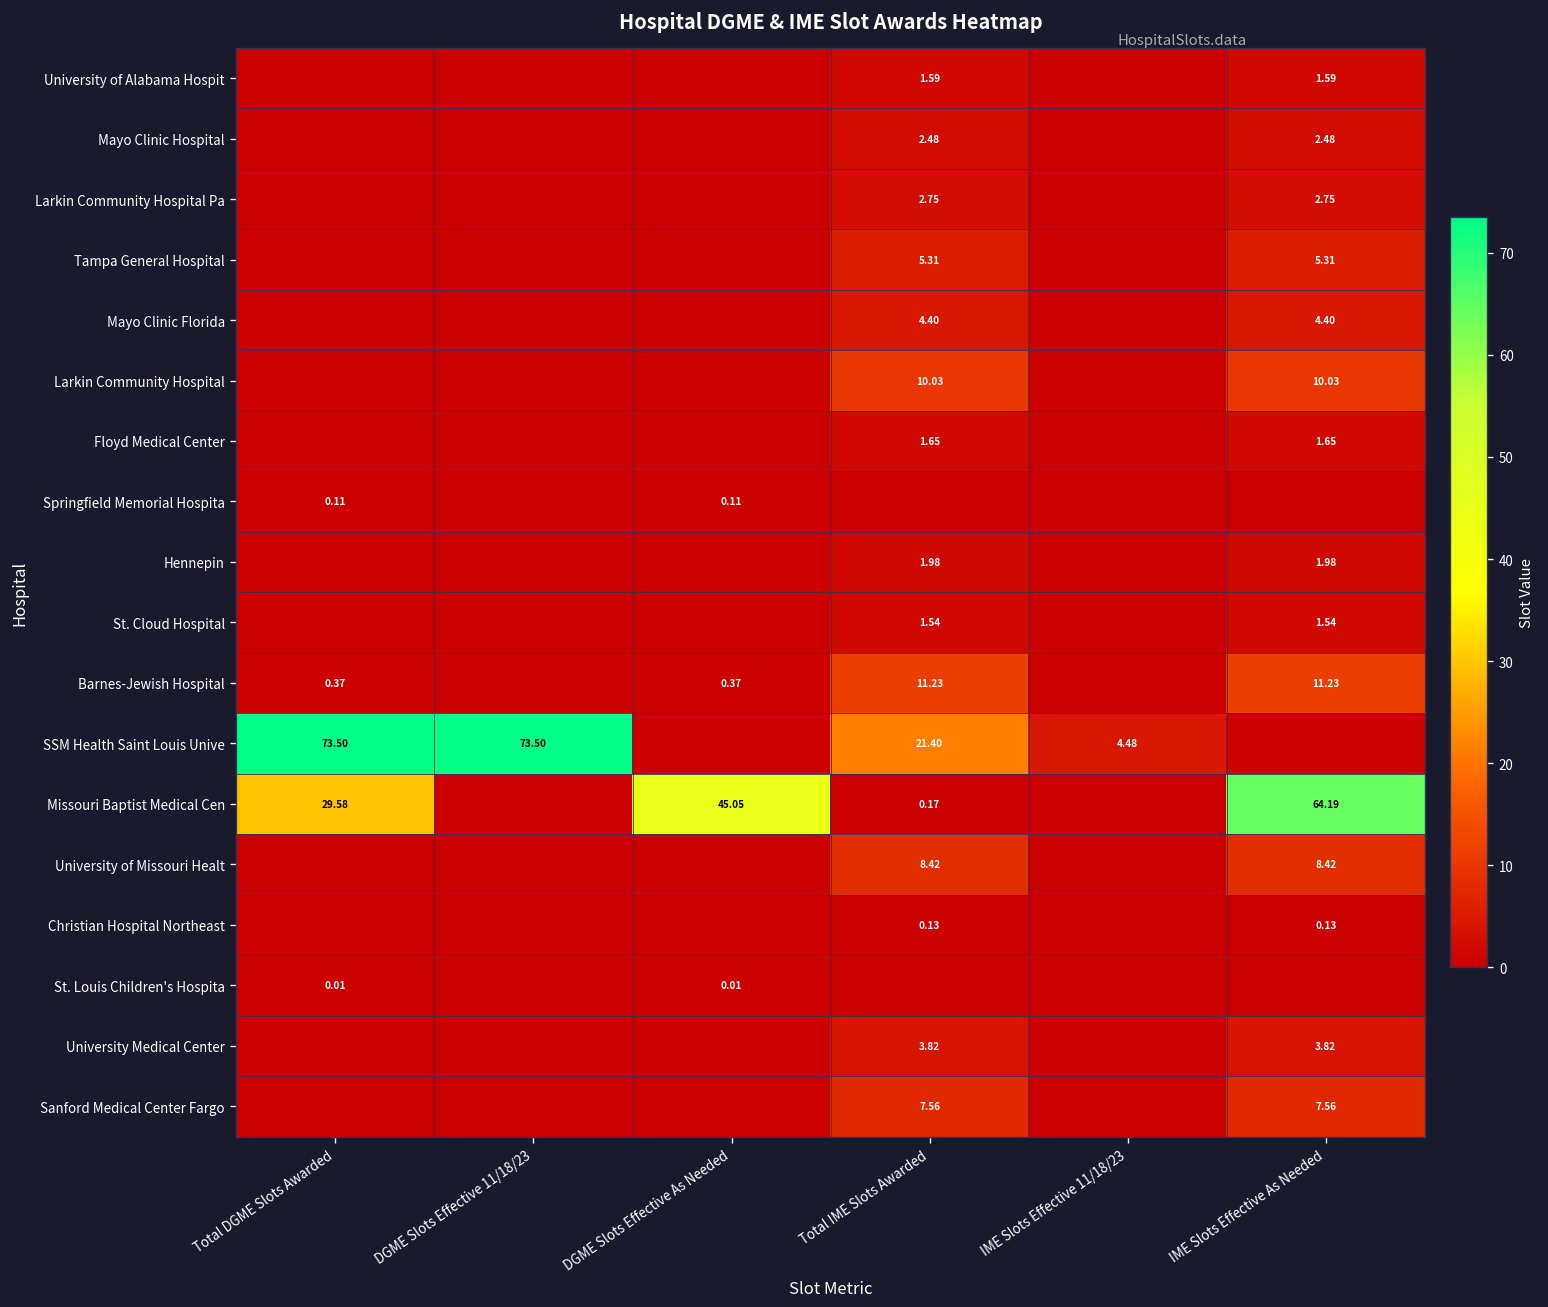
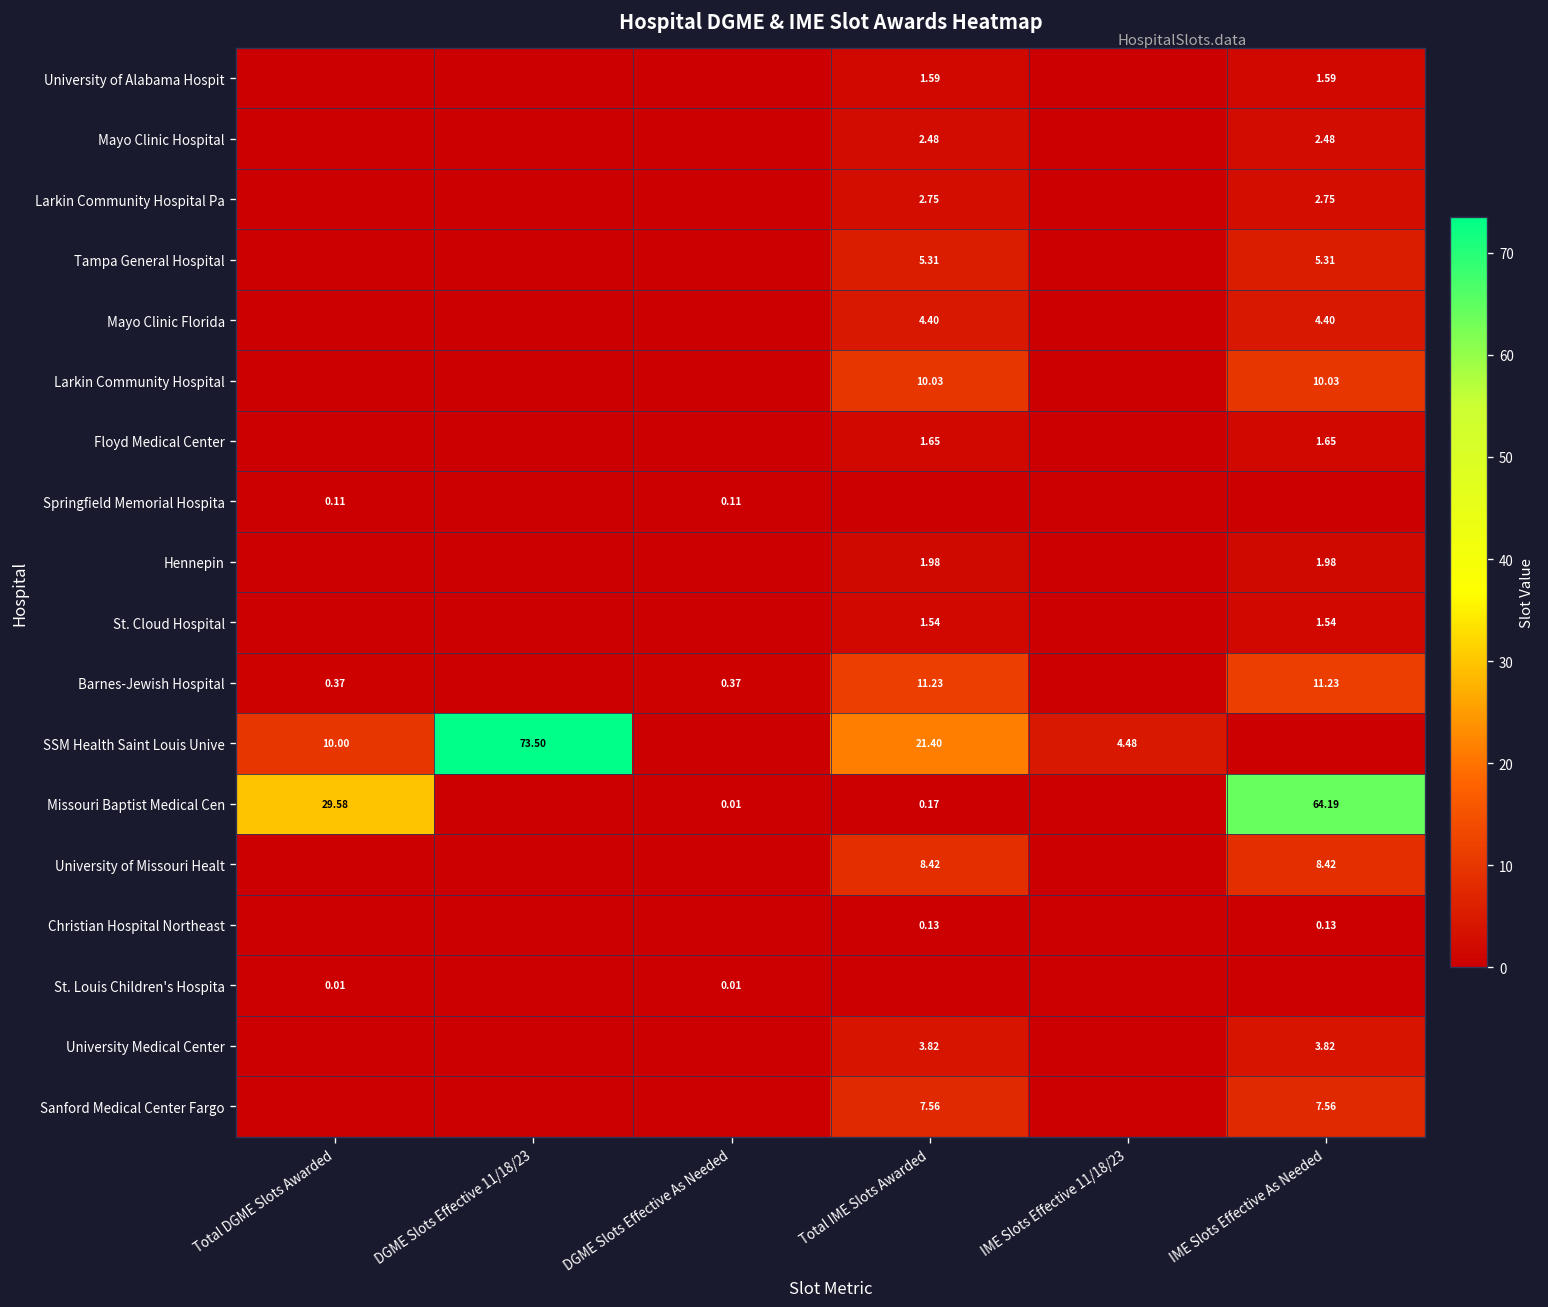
SSM Health Saint Louis Unive, Total DGME Slots Awarded: 73.50 -> 10.00
Missouri Baptist Medical Cen, DGME Slots Effective As Needed: 45.05 -> 0.01
